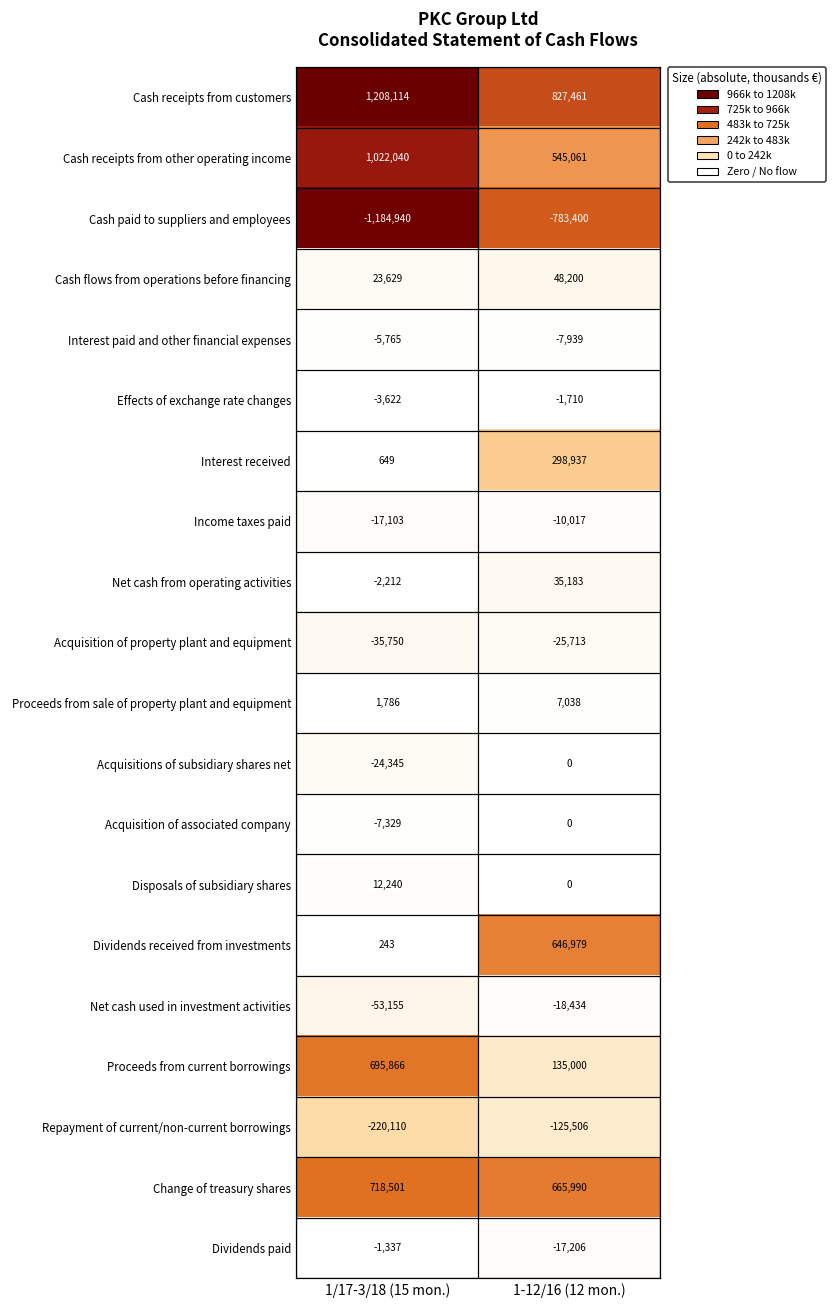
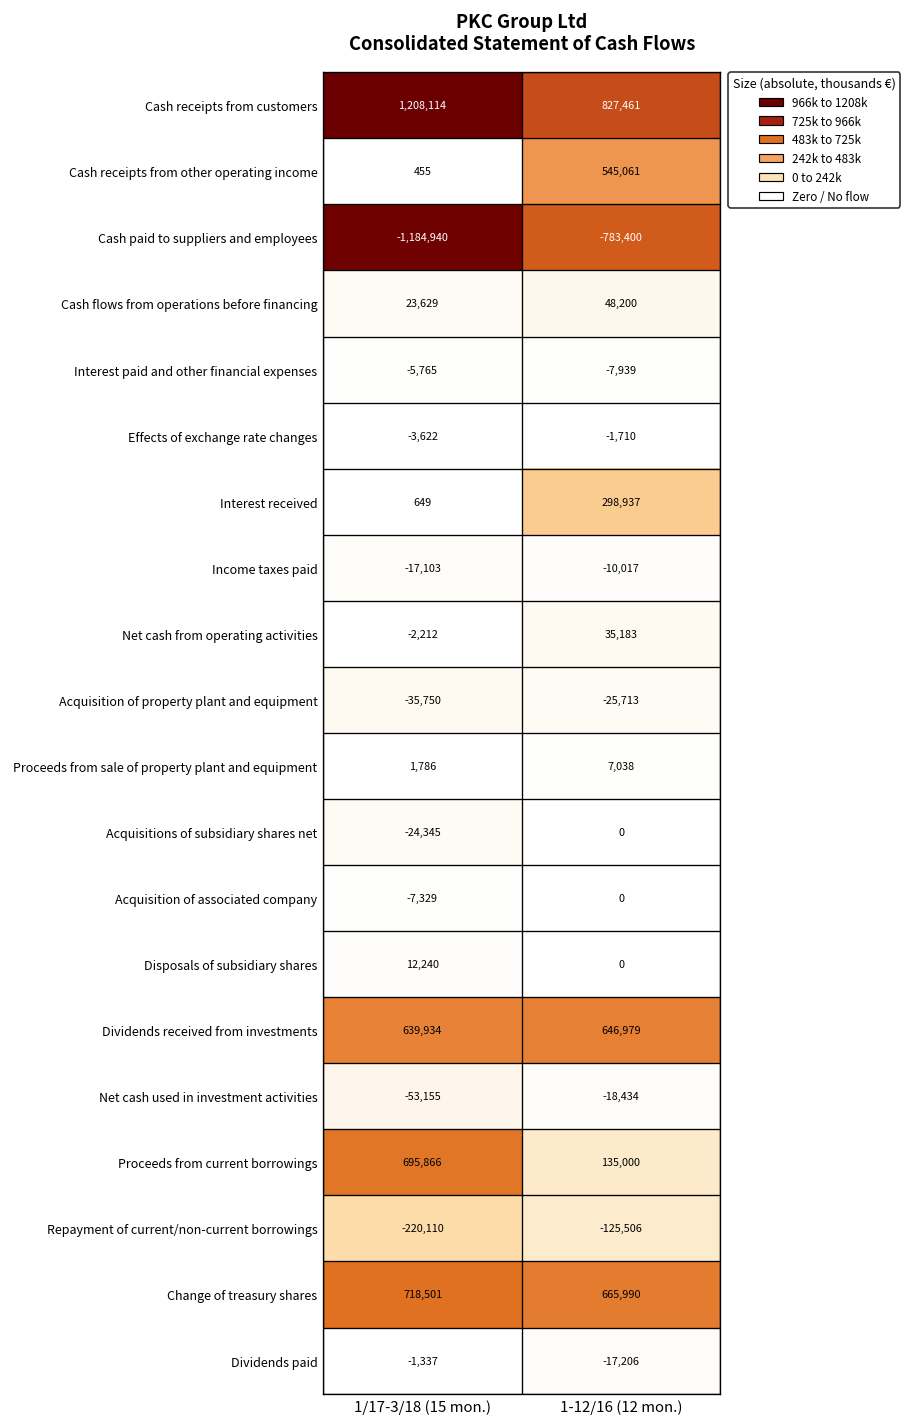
Cash receipts from other operating income, 1/17-3/18 (15 mon.): 1,022,040 -> 455
Dividends received from investments, 1/17-3/18 (15 mon.): 243 -> 639,934
